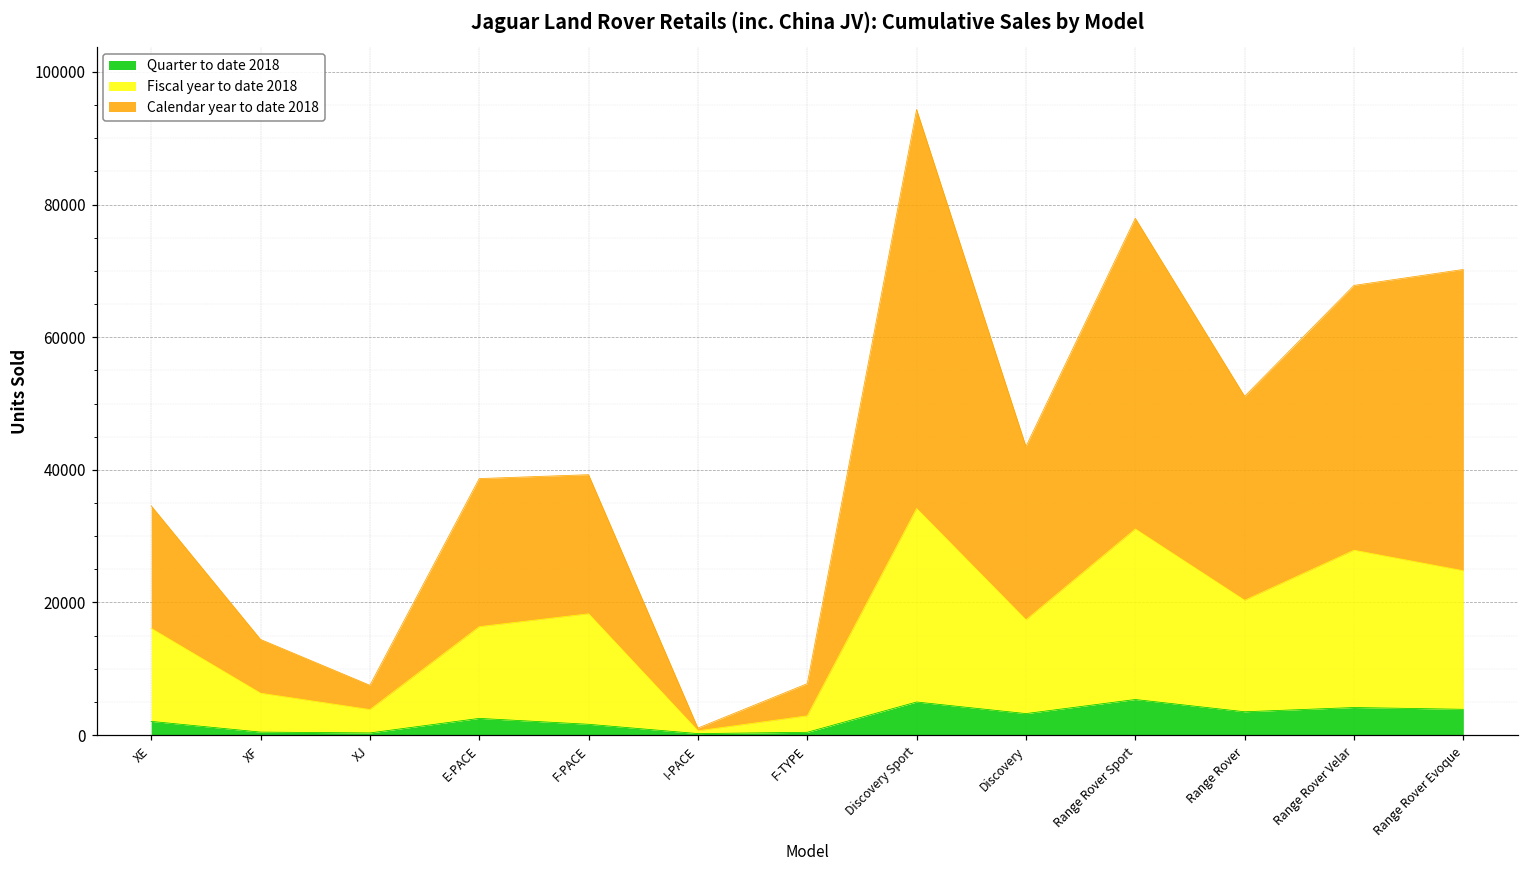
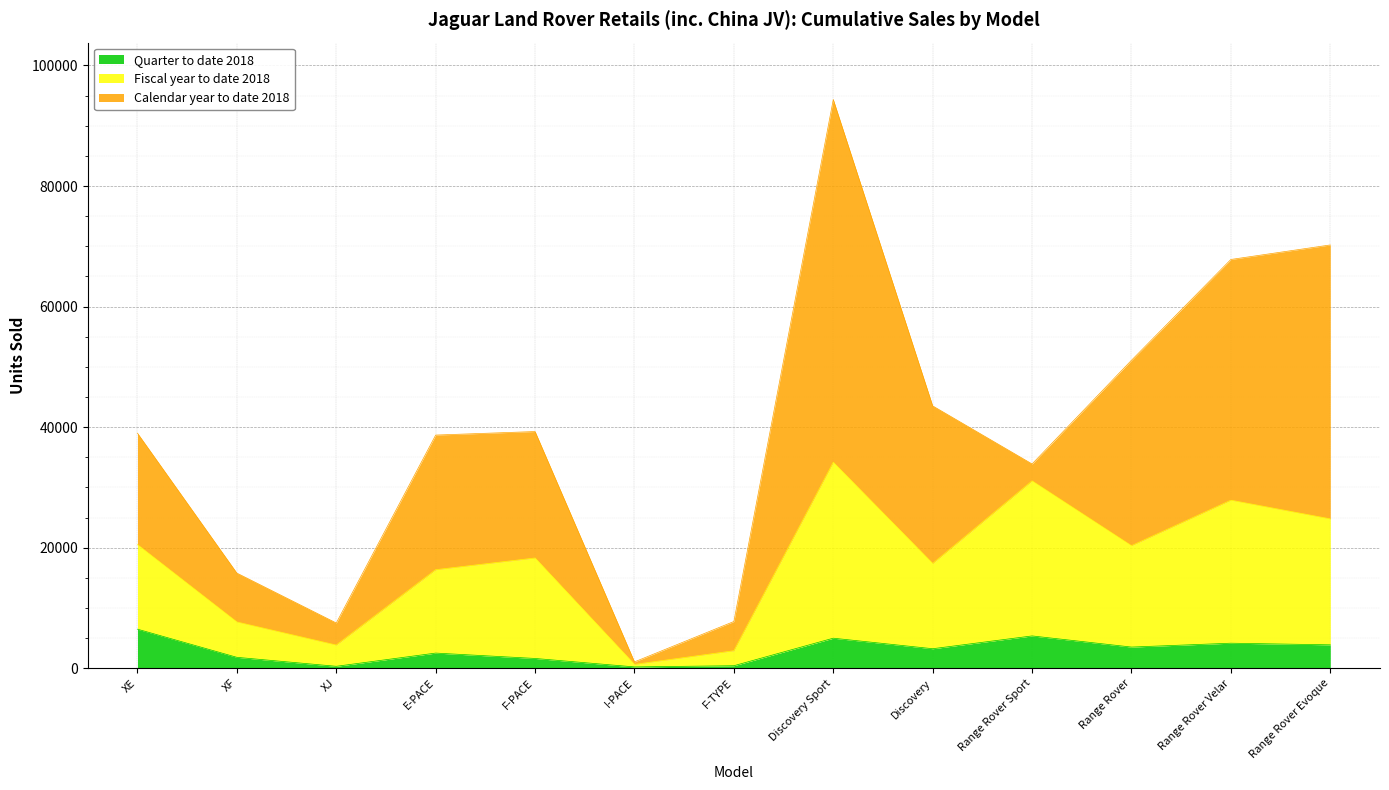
Quarter to date 2018, XE: 2000 -> 6000
Quarter to date 2018, XF: 0 -> 2000
Calendar year to date 2018, Range Rover Sport: 47000 -> 3000
